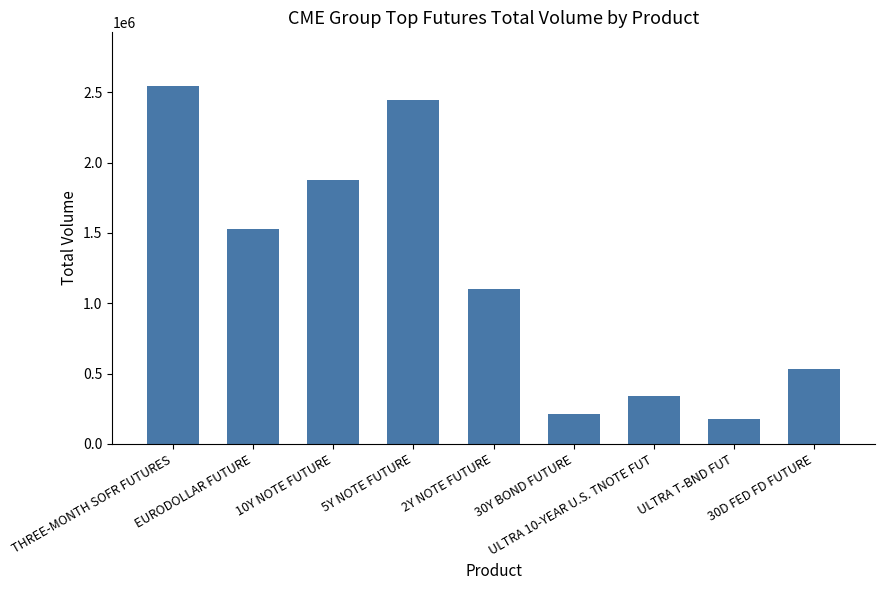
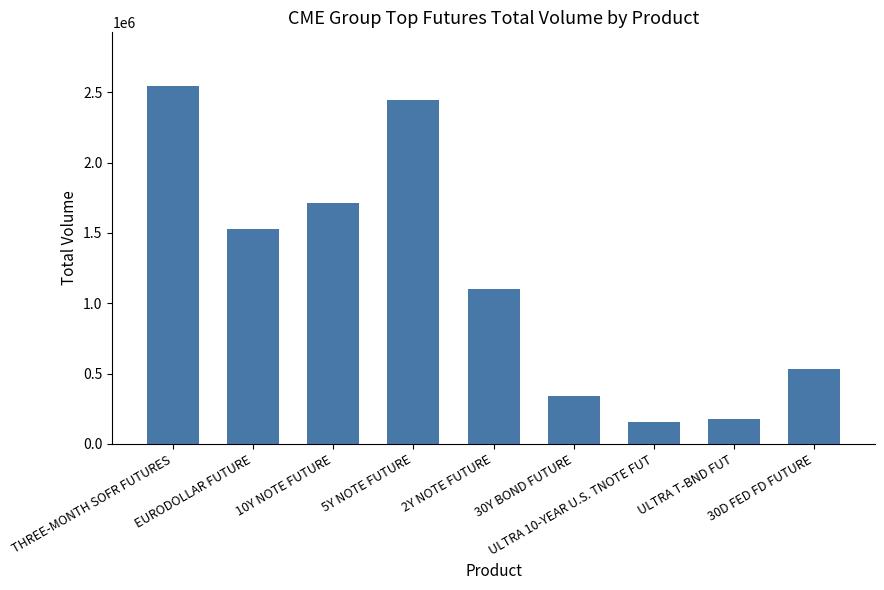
10Y NOTE FUTURE: 1880000 -> 1710000
30Y BOND FUTURE: 210000 -> 340000
ULTRA 10-YEAR U.S. TNOTE FUT: 340000 -> 150000
